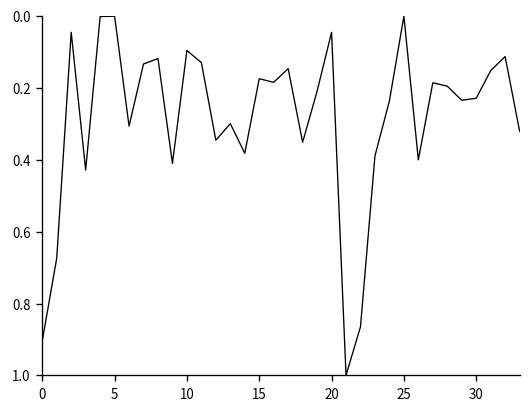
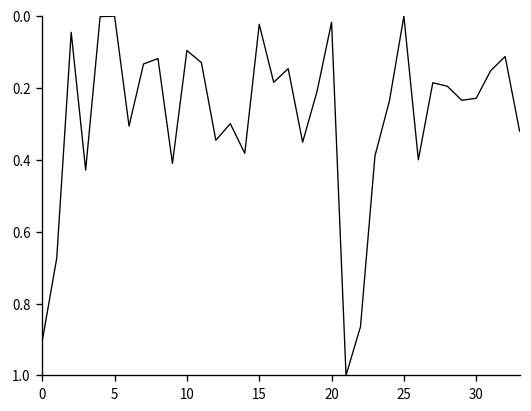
15: 0.17 -> 0.02
20: 0.04 -> 0.02
